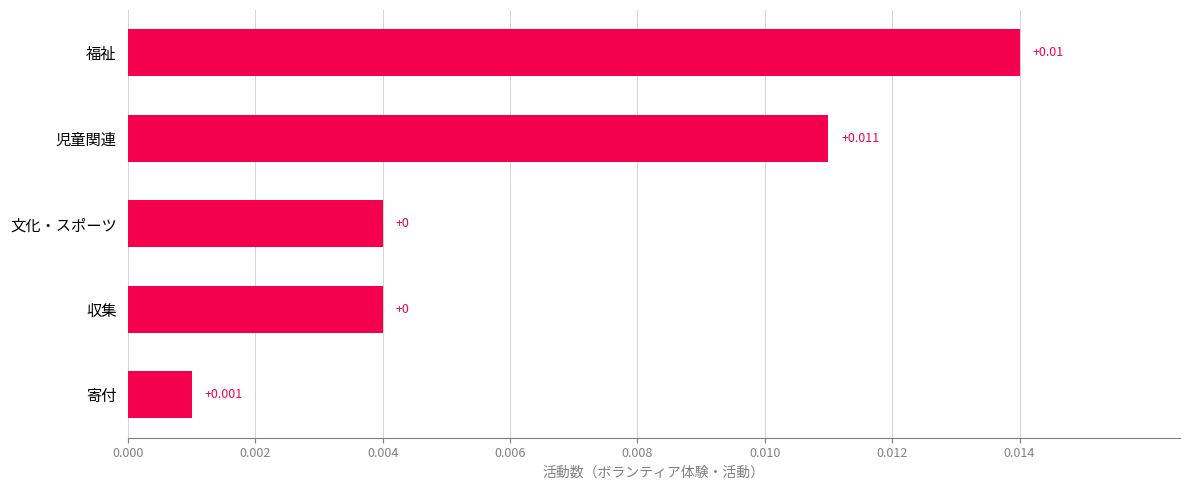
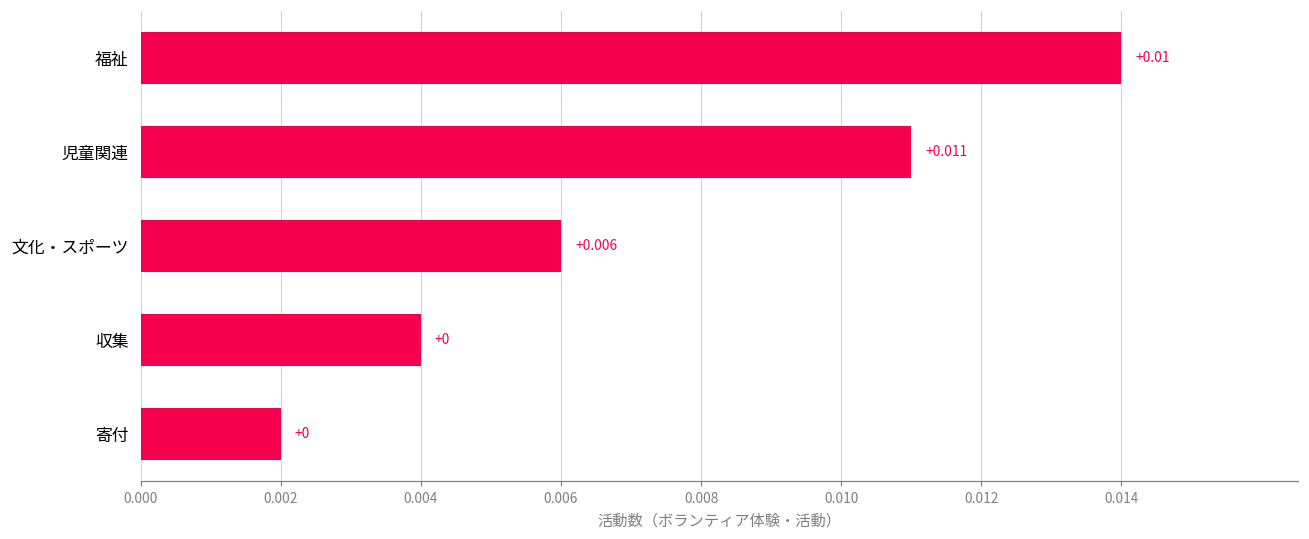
文化・スポーツ: +0 -> +0.006
寄付: +0.001 -> +0
